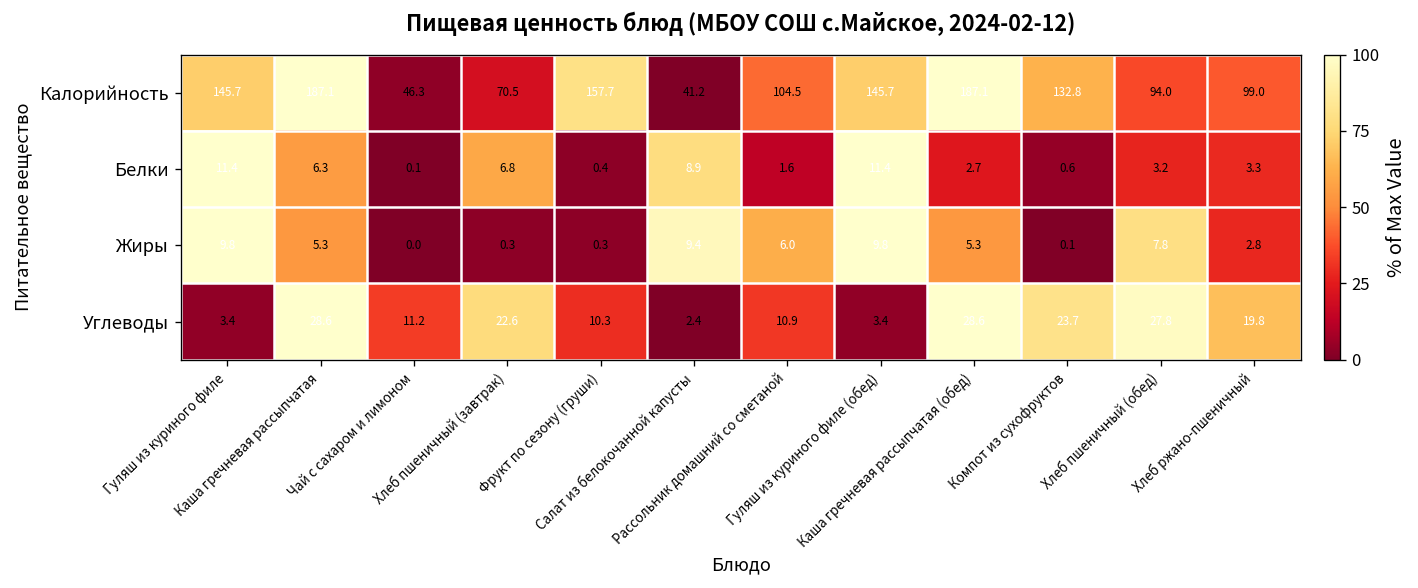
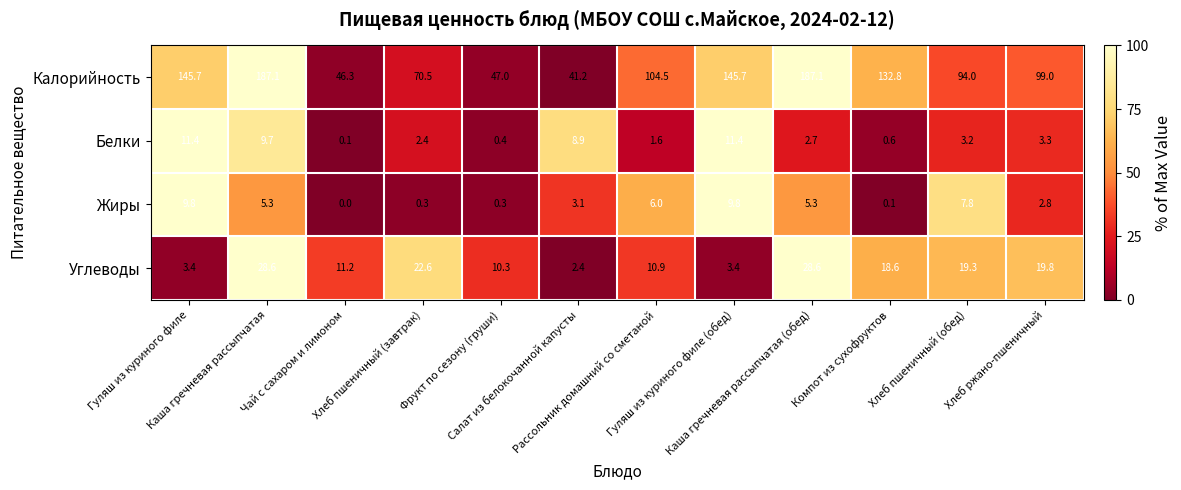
Калорийность, Фрукт по сезону (груши): 157.7 -> 47.0
Белки, Каша гречневая рассыпчатая: 6.3 -> 9.7
Белки, Хлеб пшеничный (завтрак): 6.8 -> 2.4
Жиры, Салат из белокочанной капусты: 9.4 -> 3.1
Углеводы, Компот из сухофруктов: 23.7 -> 18.6
Углеводы, Хлеб пшеничный (обед): 27.8 -> 19.3
